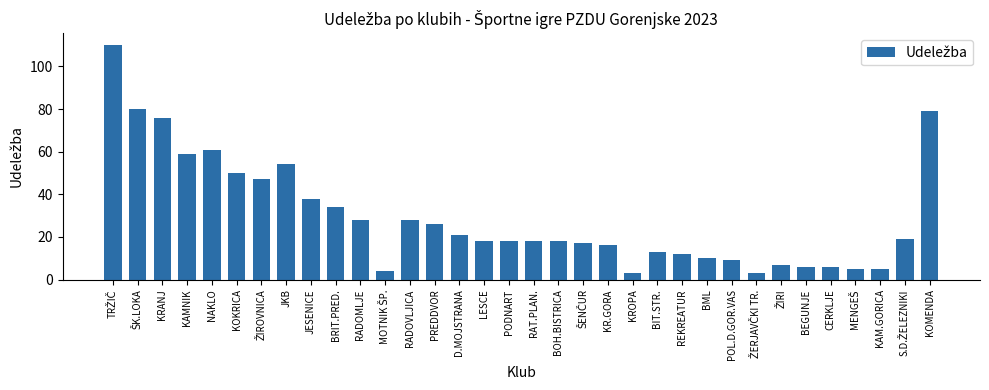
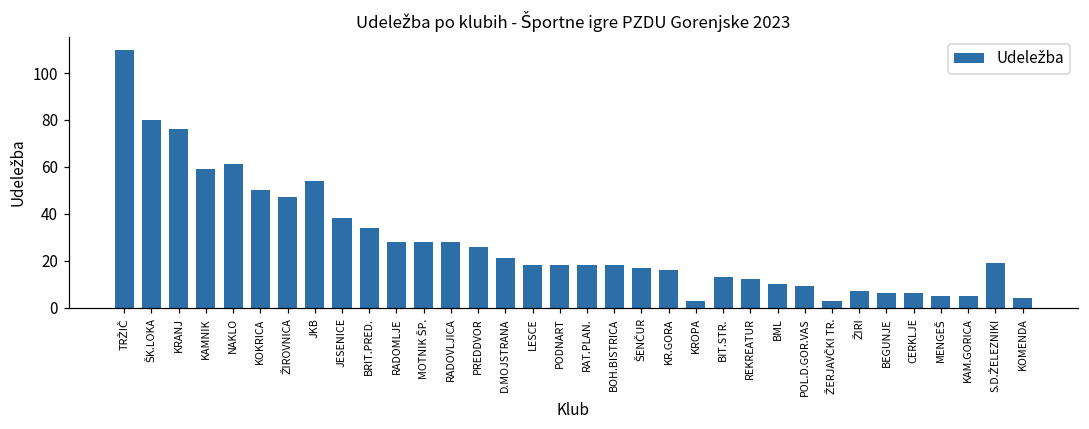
MOTNIK ŠP.: 4 -> 28
KOMENDA: 79 -> 4
